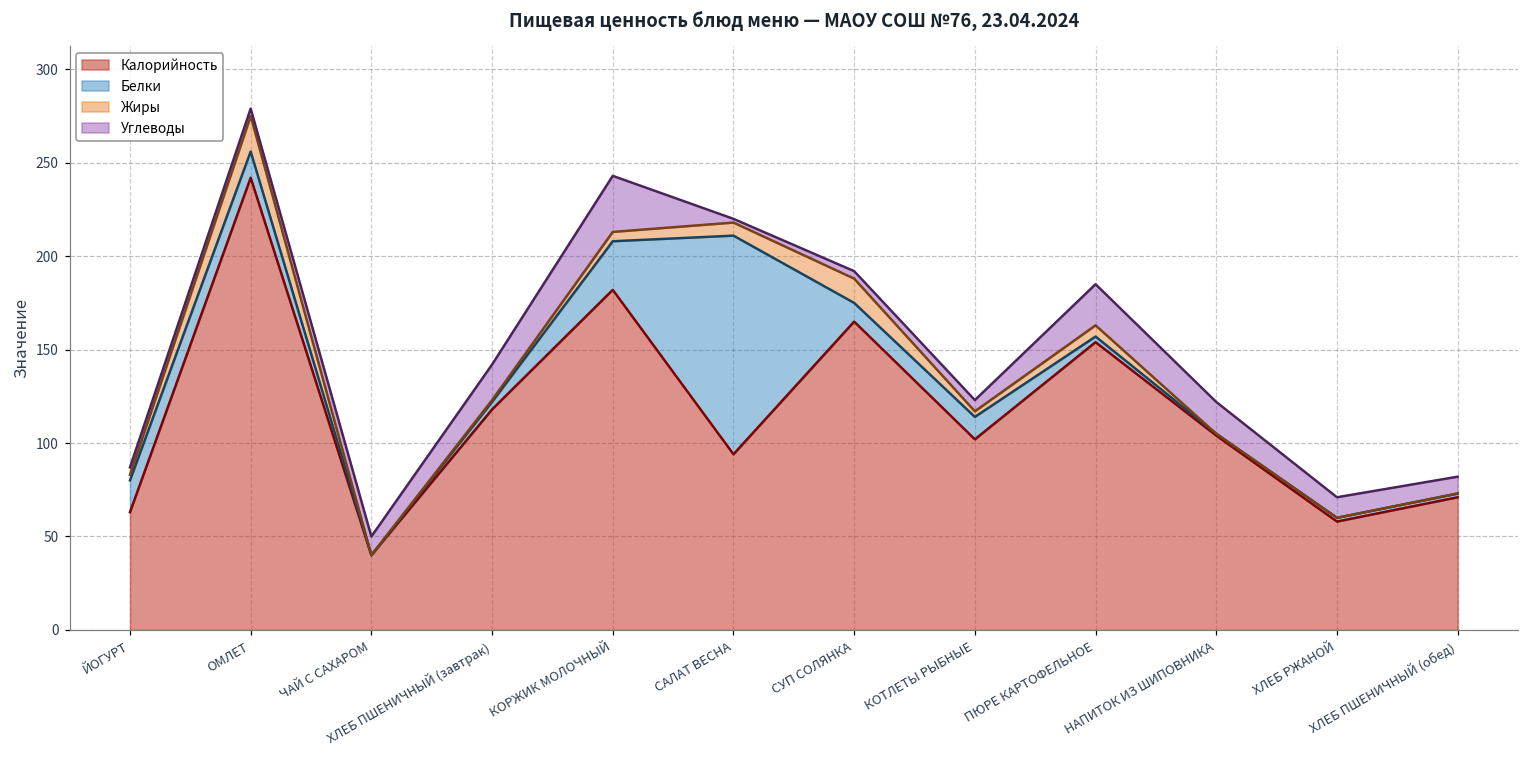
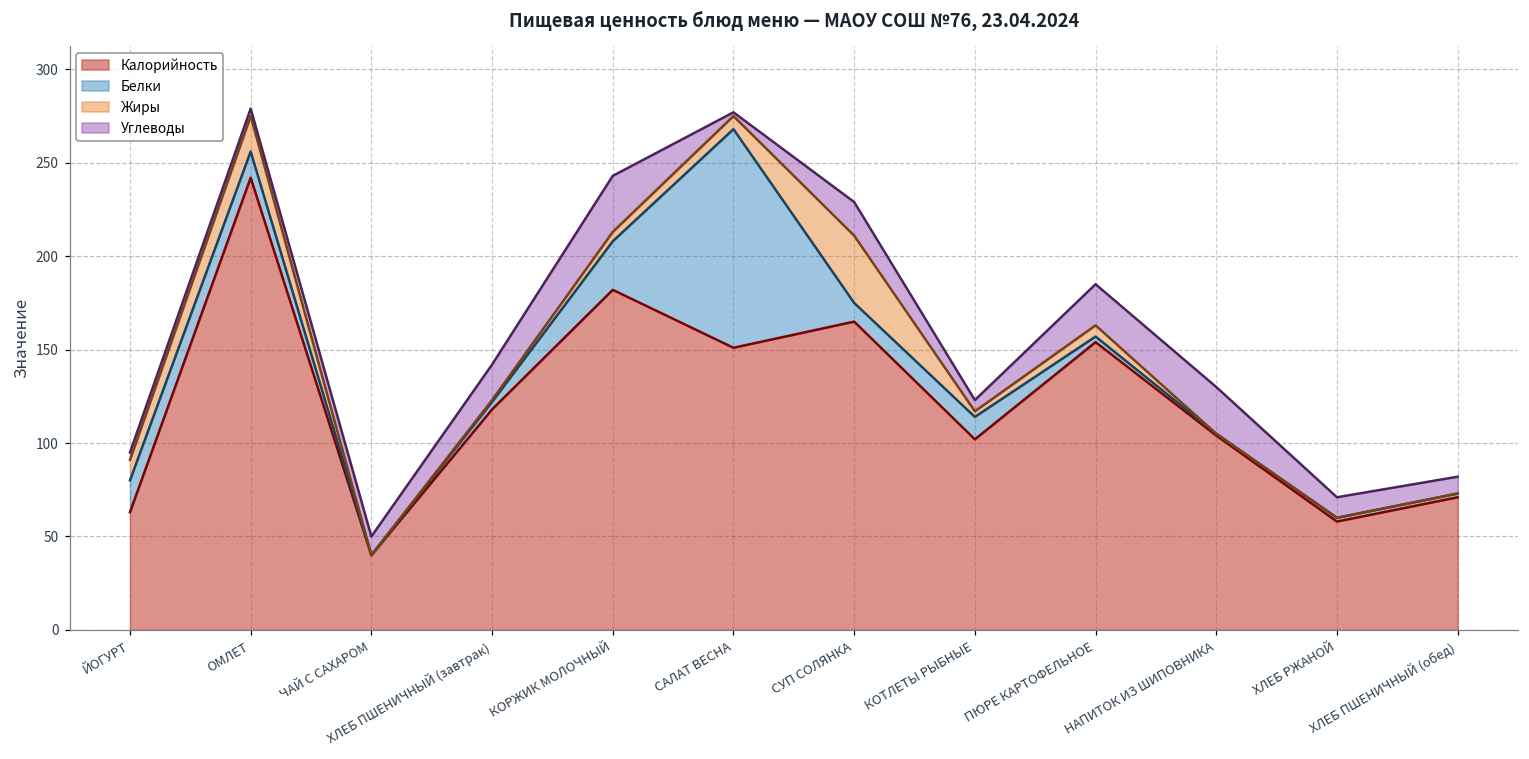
Жиры, ЙОГУРТ: 3 -> 11
Калорийность, САЛАТ ВЕСНА: 94 -> 151
Жиры, СУП СОЛЯНКА: 13 -> 36
Углеводы, СУП СОЛЯНКА: 4 -> 18
Углеводы, НАПИТОК ИЗ ШИПОВНИКА: 17 -> 25
